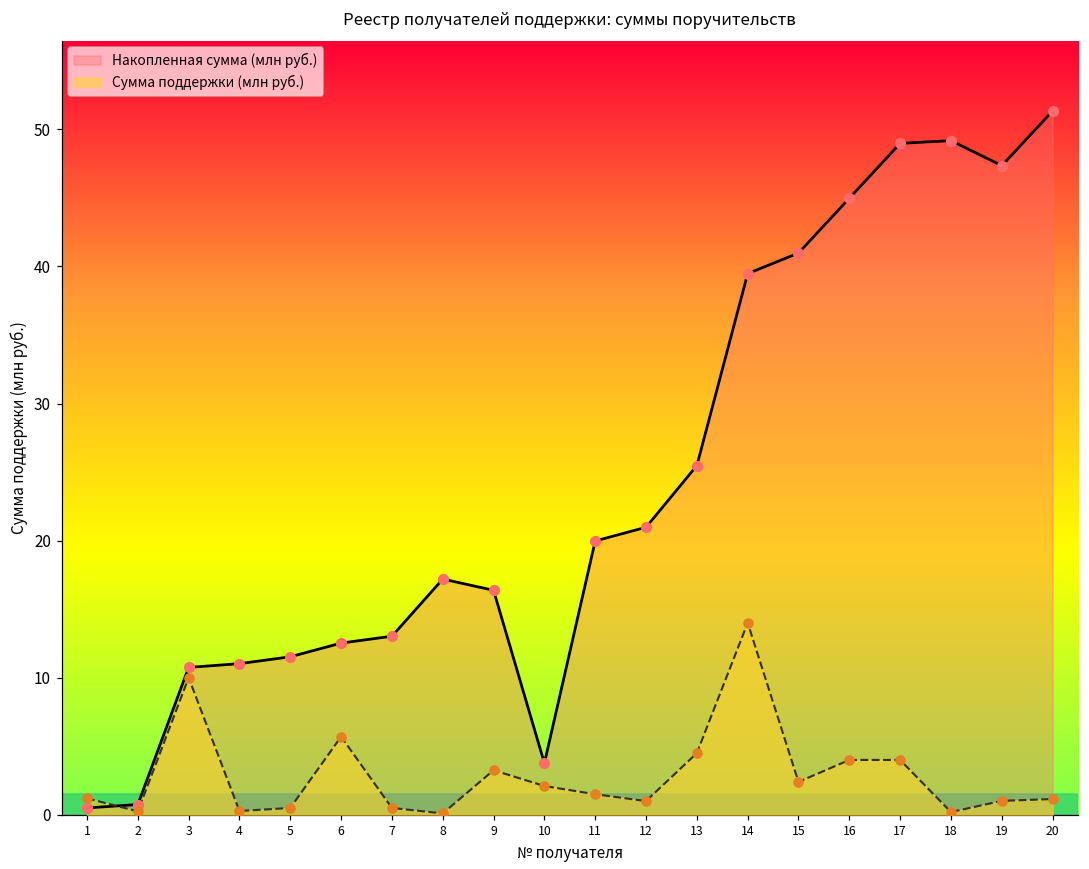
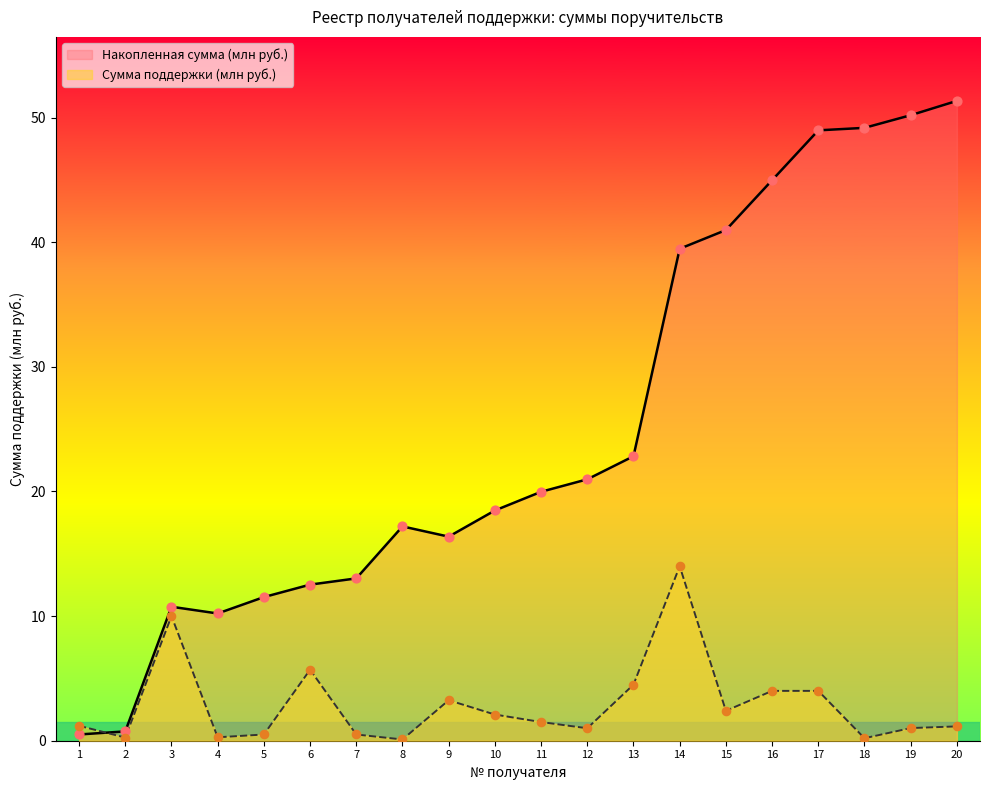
Накопленная сумма (млн руб.), 4: 11.0 -> 10.2
Накопленная сумма (млн руб.), 10: 3.8 -> 18.5
Накопленная сумма (млн руб.), 13: 25.5 -> 22.8
Накопленная сумма (млн руб.), 19: 47.4 -> 50.2
